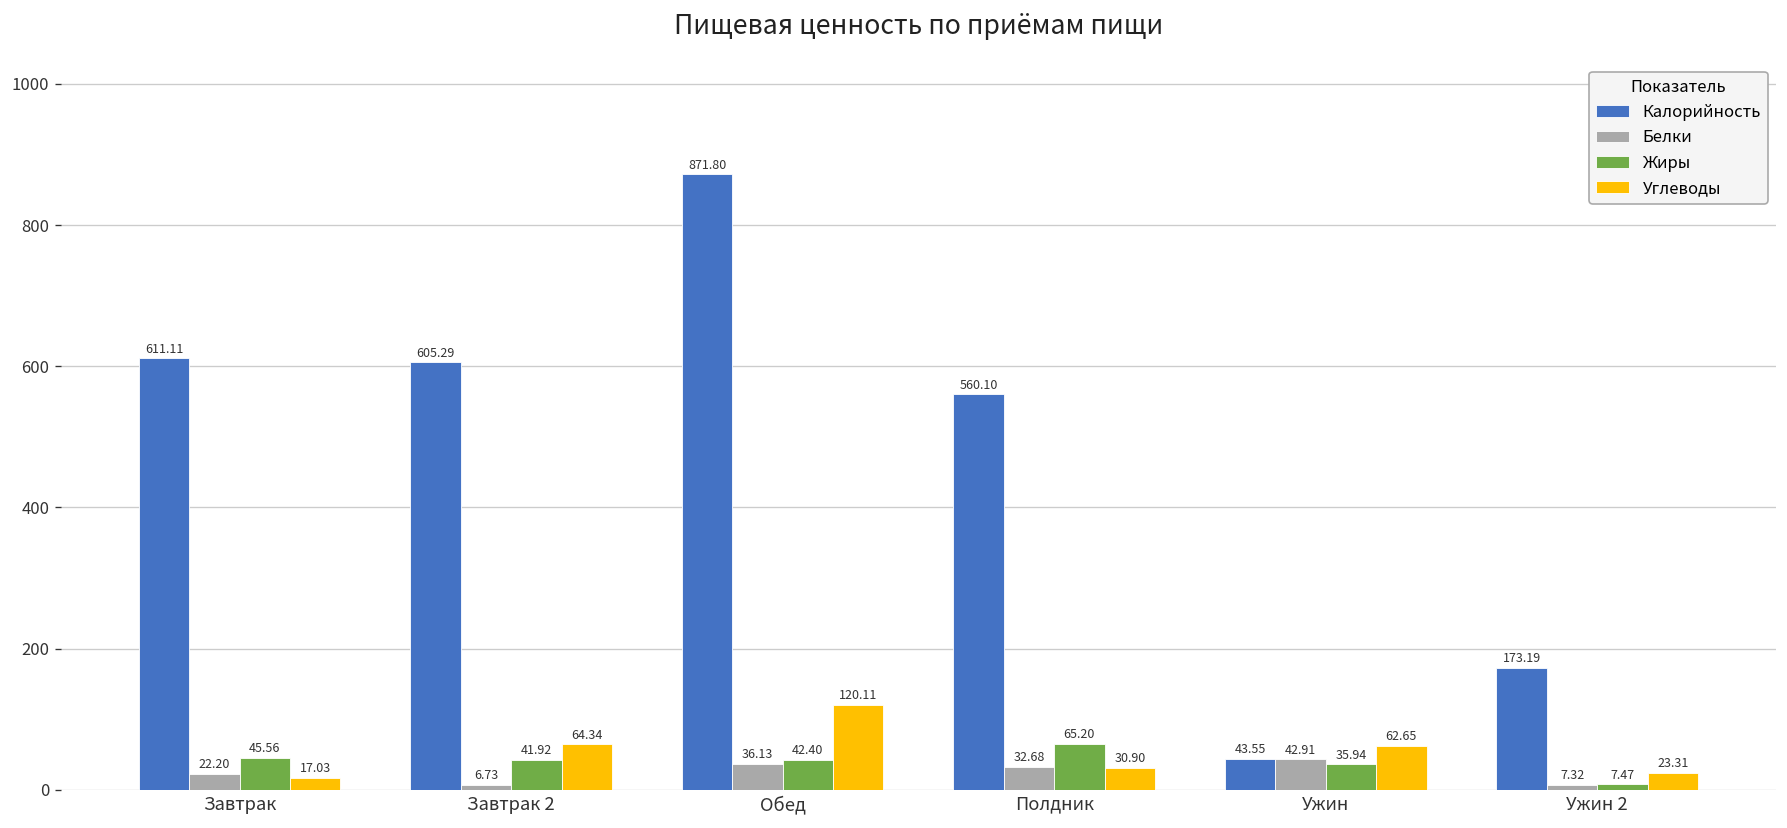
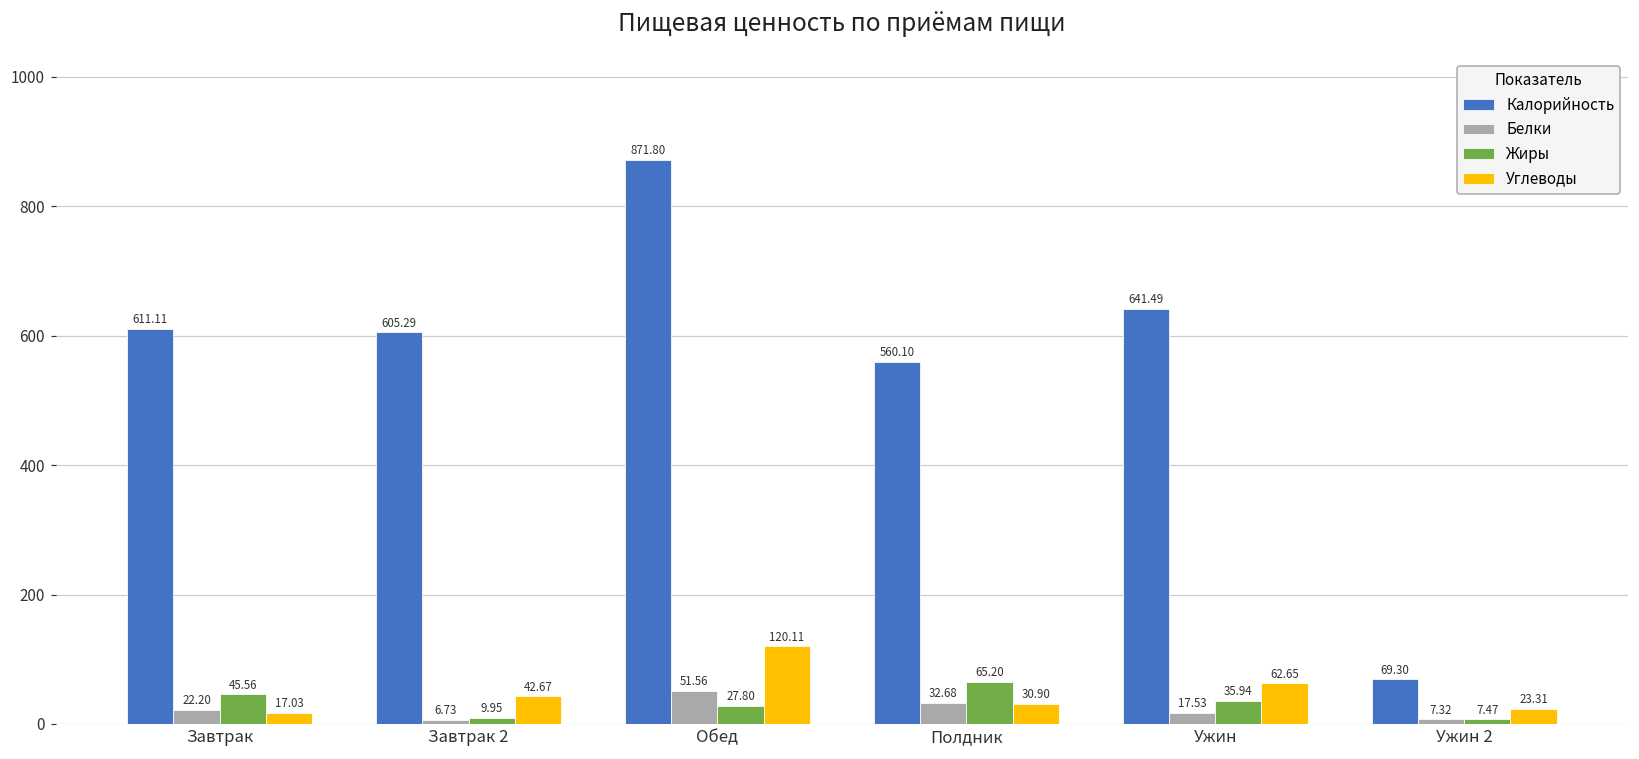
Жиры, Завтрак 2: 41.92 -> 9.95
Углеводы, Завтрак 2: 64.34 -> 42.67
Белки, Обед: 36.13 -> 51.56
Жиры, Обед: 42.40 -> 27.80
Калорийность, Ужин: 43.55 -> 641.49
Белки, Ужин: 42.91 -> 17.53
Калорийность, Ужин 2: 173.19 -> 69.30
